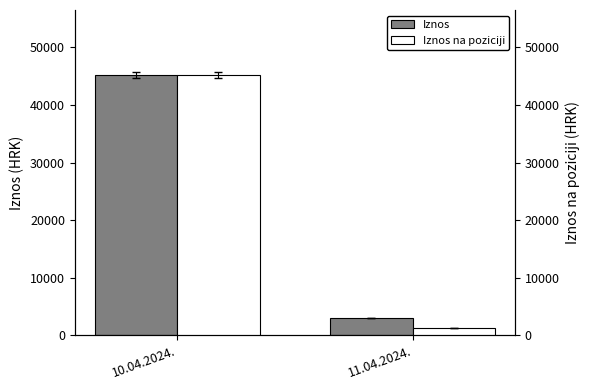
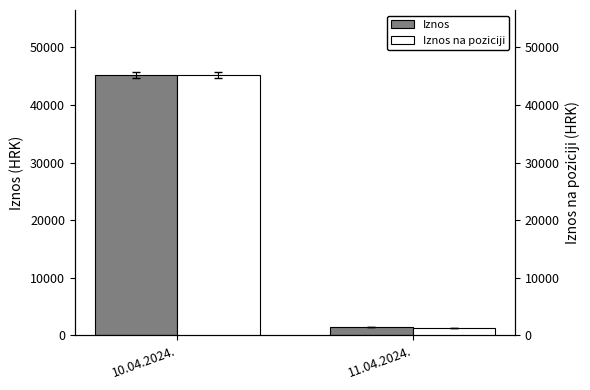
Iznos, 11.04.2024.: 3000 -> 1000
